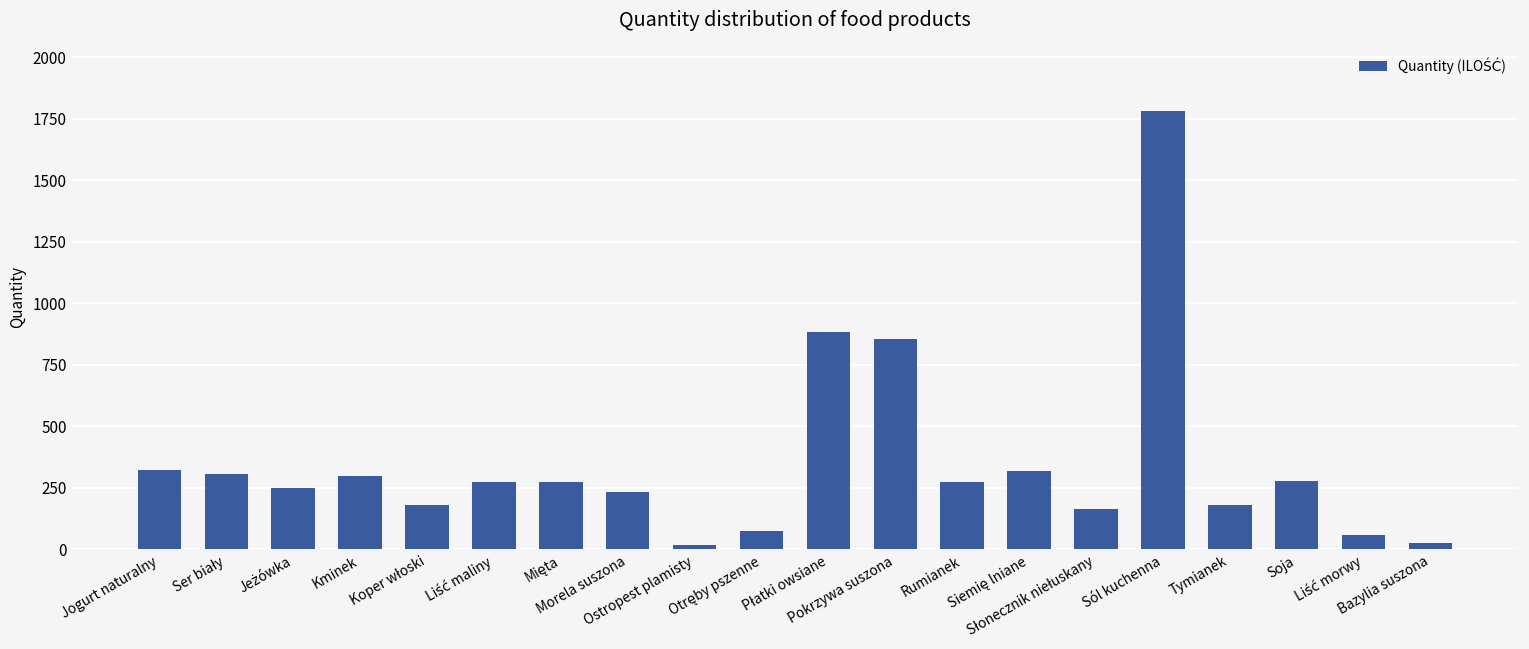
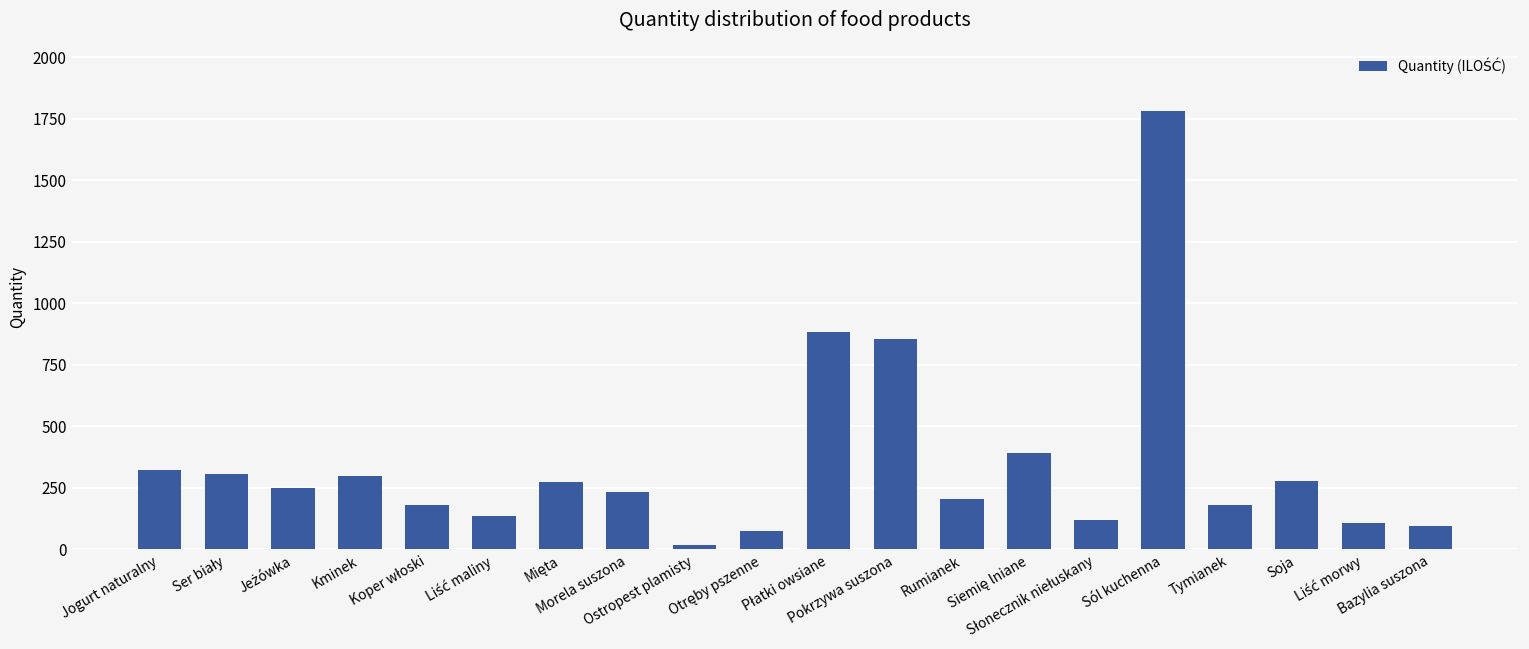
Liść maliny: 270 -> 140
Rumianek: 270 -> 200
Siemię lniane: 320 -> 390
Słonecznik niełuskany: 160 -> 120
Liść morwy: 60 -> 110
Bazylia suszona: 30 -> 90
